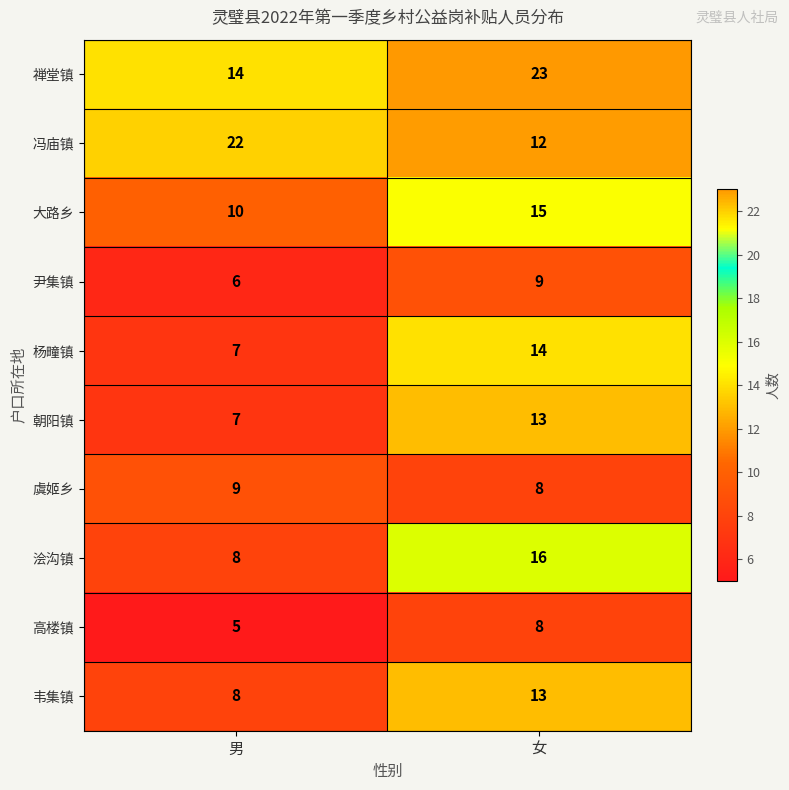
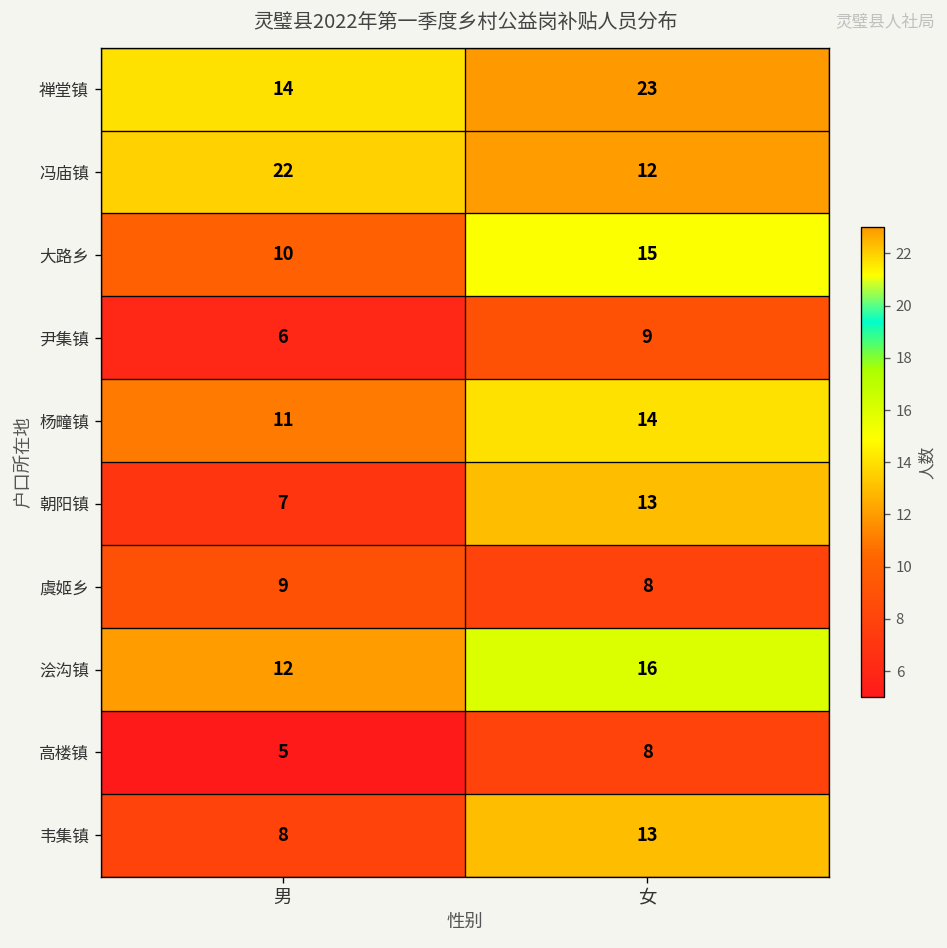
杨疃镇, 男: 7 -> 11
浍沟镇, 男: 8 -> 12
